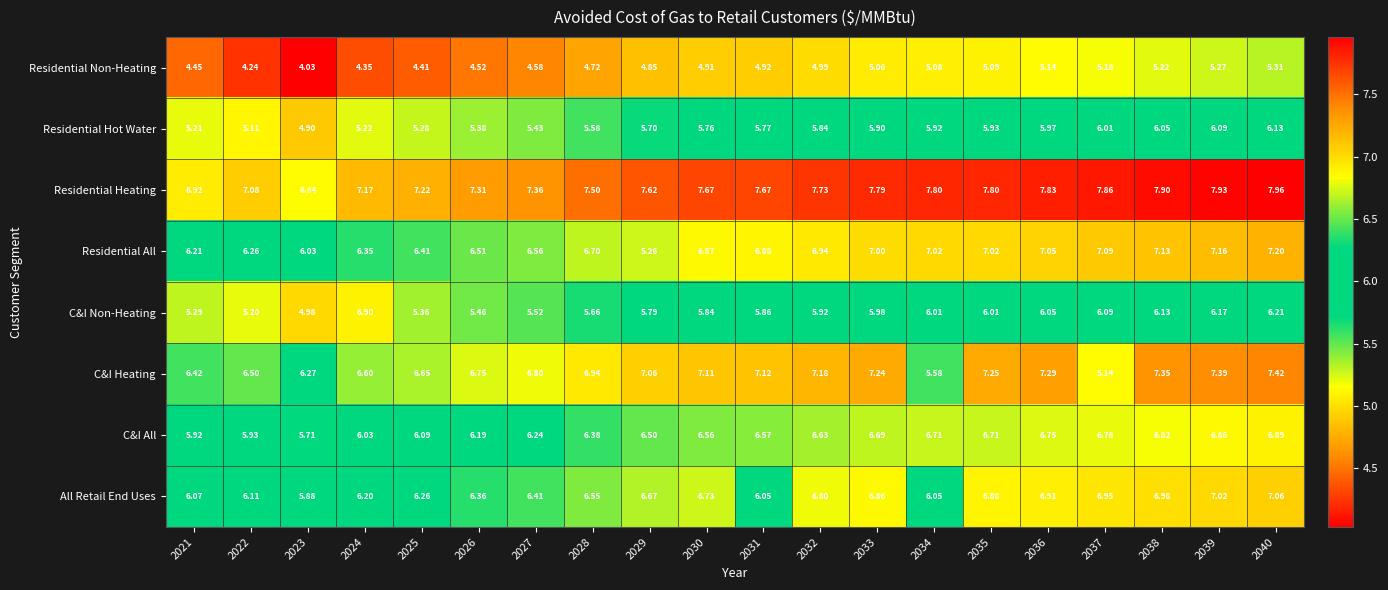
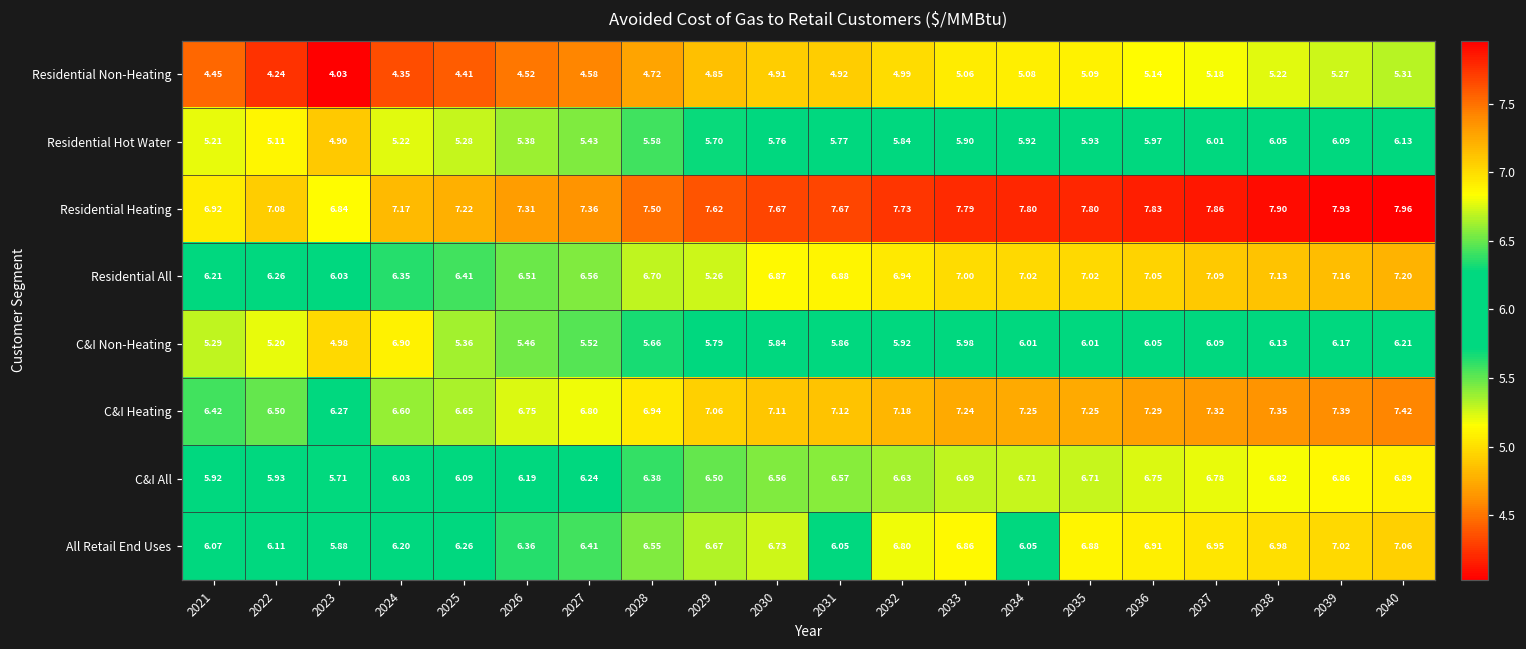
C&I Heating, 2034: 5.58 -> 7.25
C&I Heating, 2037: 5.14 -> 7.32
